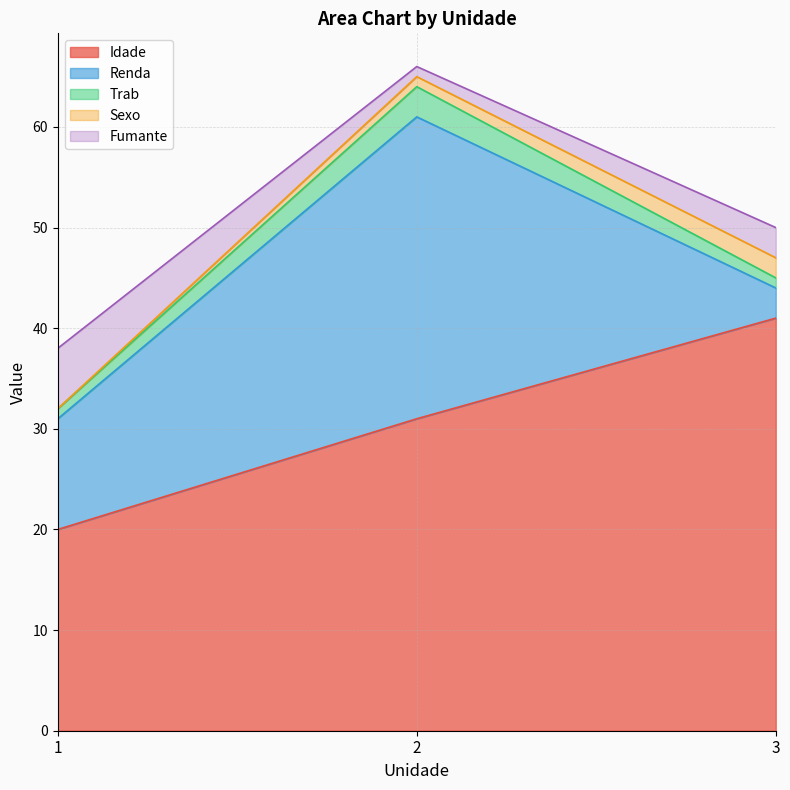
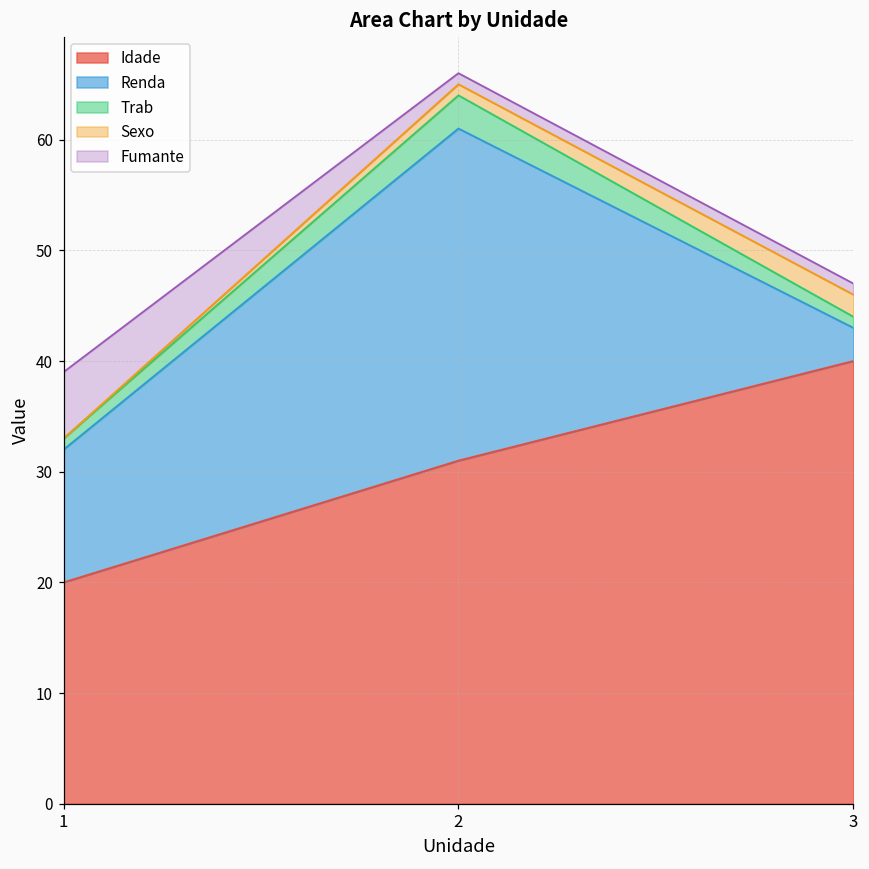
Renda, 1: 11 -> 12
Idade, 3: 41 -> 40
Fumante, 3: 3 -> 1
